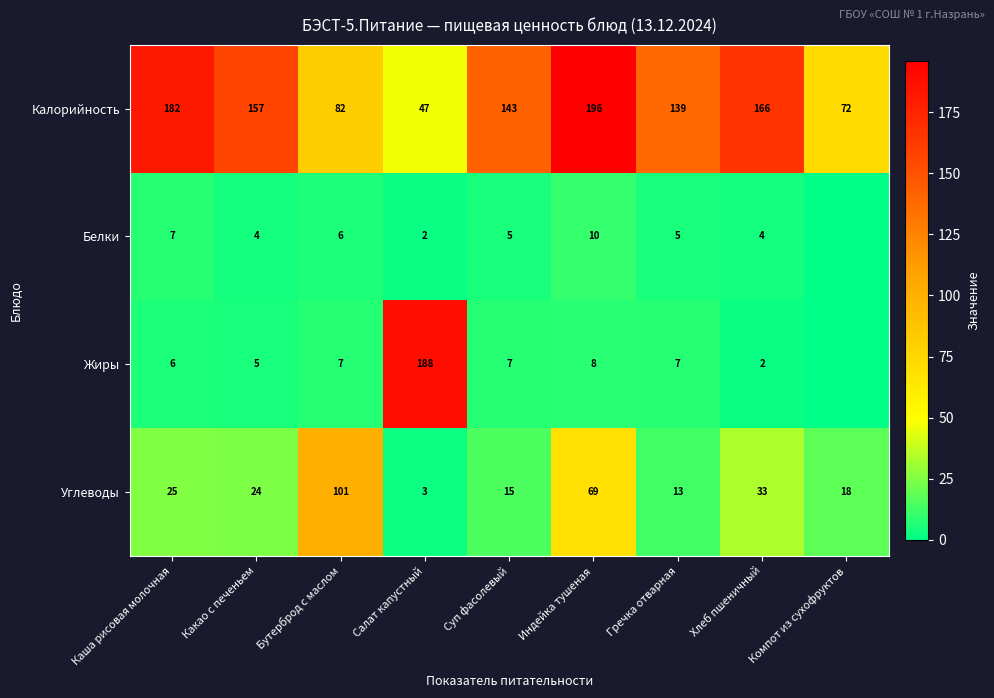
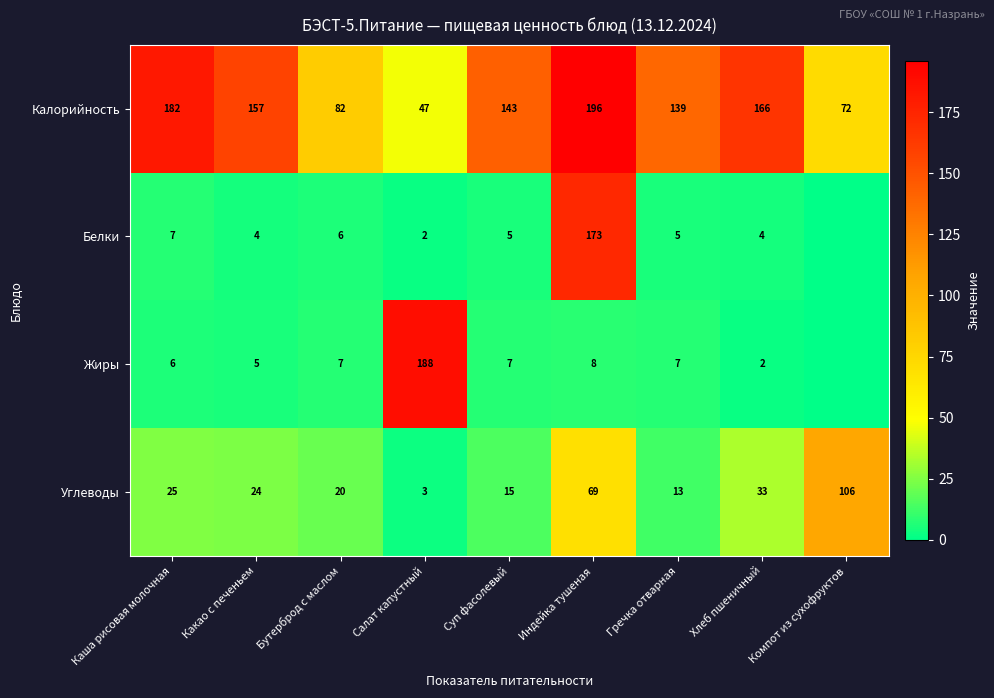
Белки, Индейка тушеная: 10 -> 173
Углеводы, Бутерброд с маслом: 101 -> 20
Углеводы, Компот из сухофруктов: 18 -> 106
